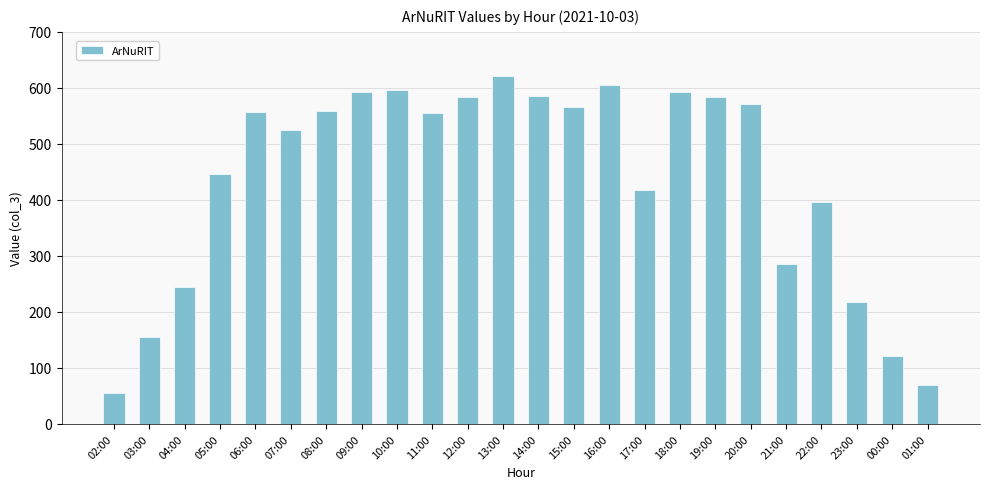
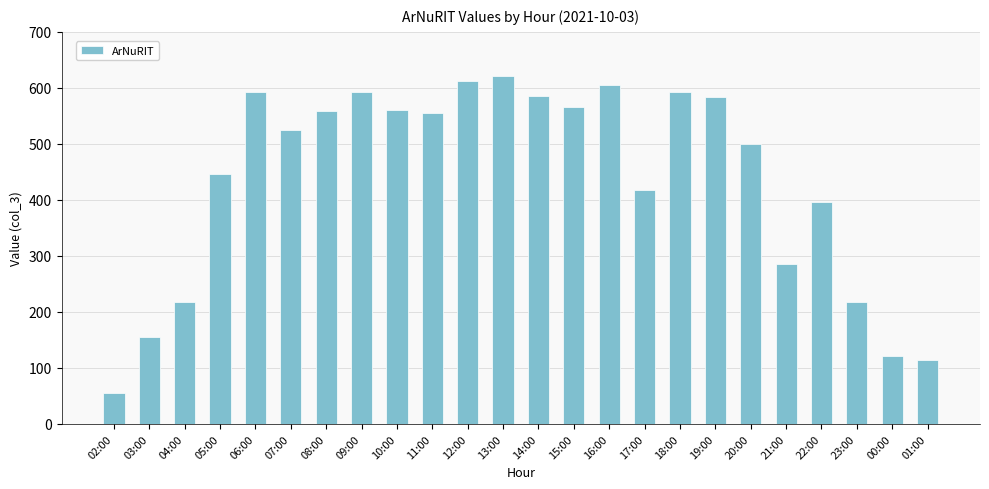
04:00: 240 -> 220
06:00: 560 -> 590
10:00: 600 -> 560
12:00: 580 -> 610
20:00: 570 -> 500
01:00: 70 -> 120
